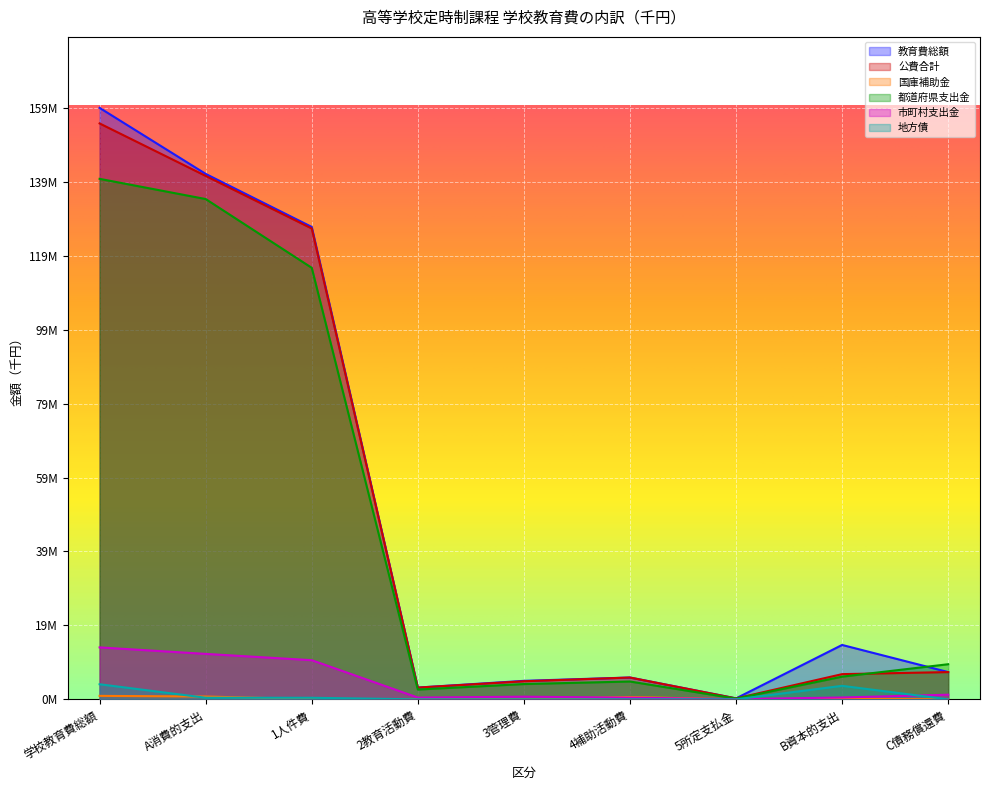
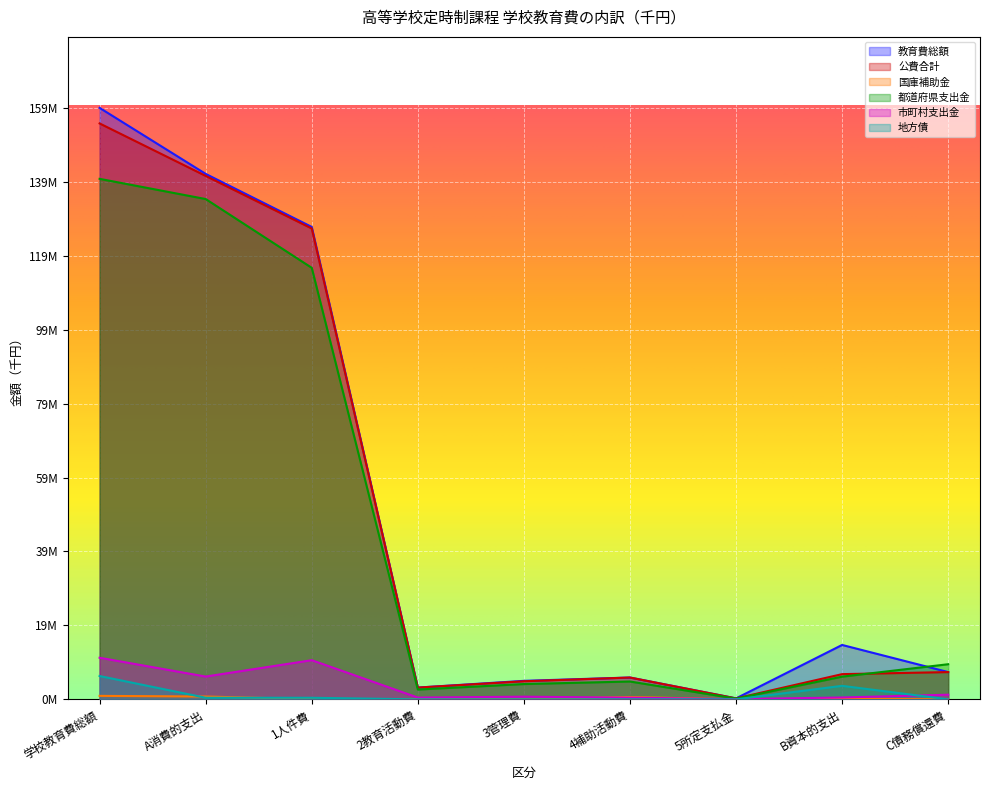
市町村支出金, 学校教育費総額: 14000000 -> 11000000
地方債, 学校教育費総額: 4000000 -> 6000000
市町村支出金, A消費的支出: 12000000 -> 6000000
